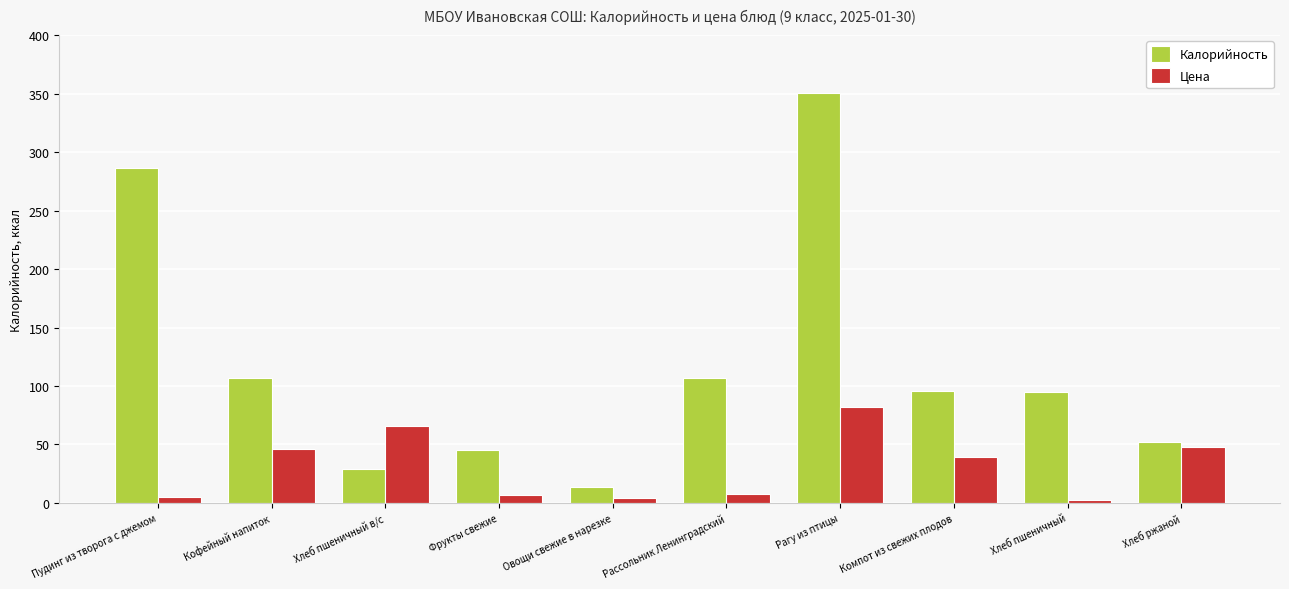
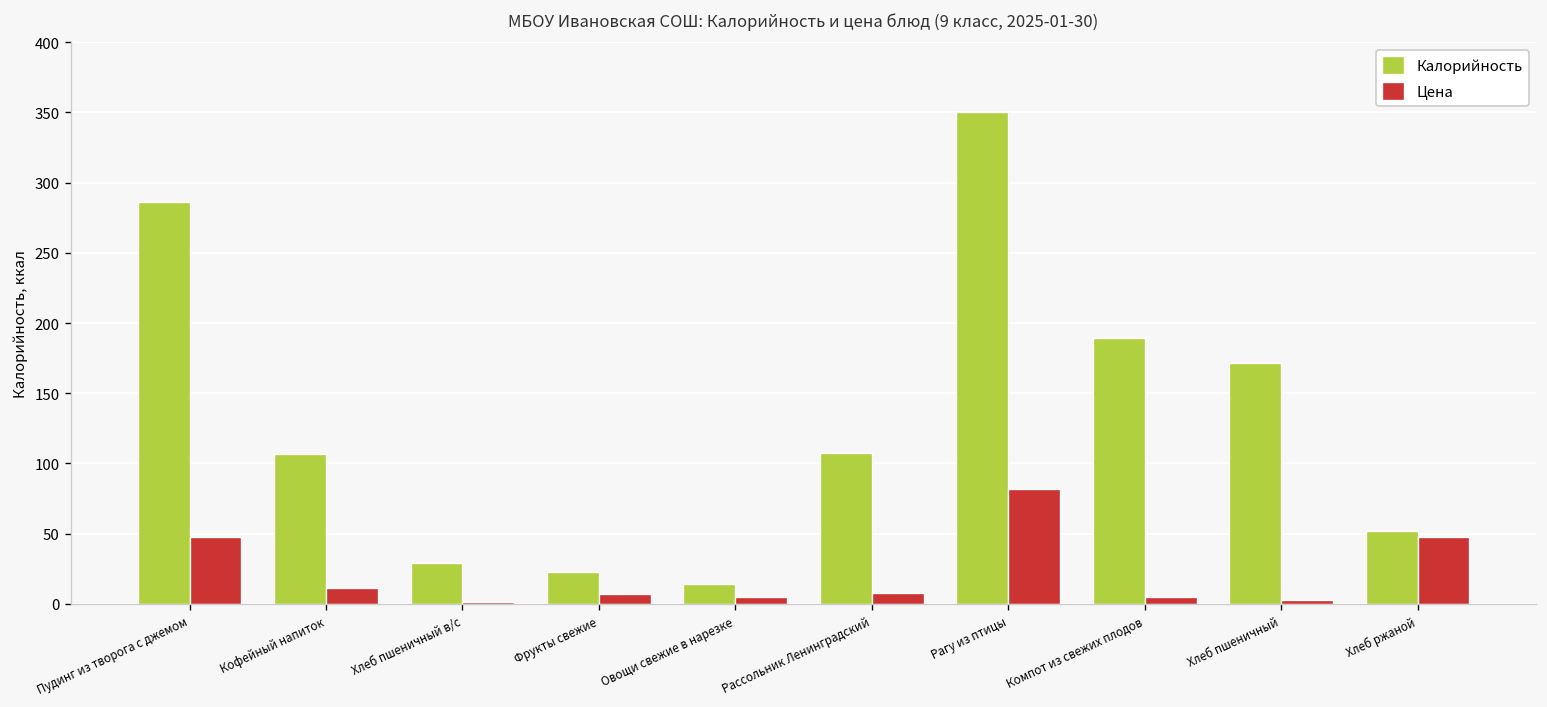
Цена, Пудинг из творога с джемом: 5 -> 47
Цена, Кофейный напиток: 46 -> 11
Цена, Хлеб пшеничный в/с: 66 -> 1
Калорийность, Фрукты свежие: 46 -> 22
Калорийность, Компот из свежих плодов: 96 -> 190
Цена, Компот из свежих плодов: 39 -> 5
Калорийность, Хлеб пшеничный: 95 -> 171
